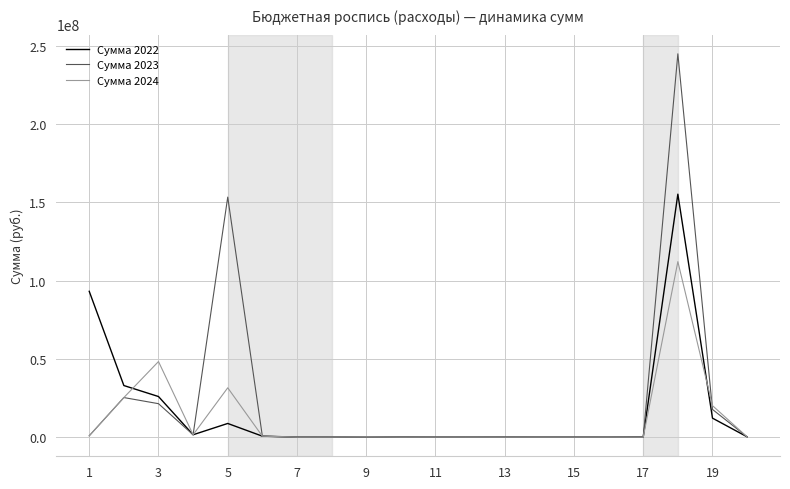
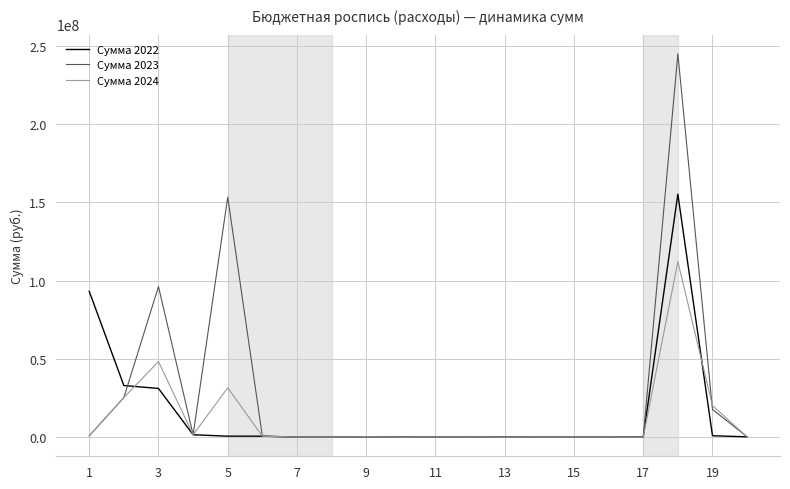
Сумма 2022, 3: 26000000 -> 31000000
Сумма 2023, 3: 21000000 -> 96000000
Сумма 2022, 5: 9000000 -> 1000000
Сумма 2022, 19: 12000000 -> 1000000
